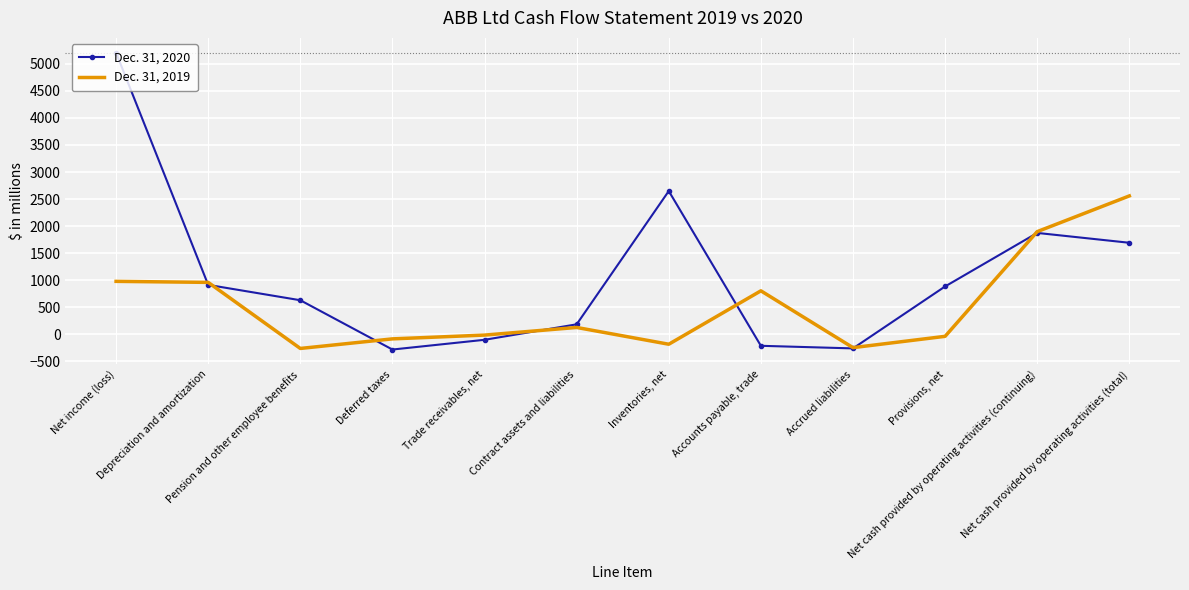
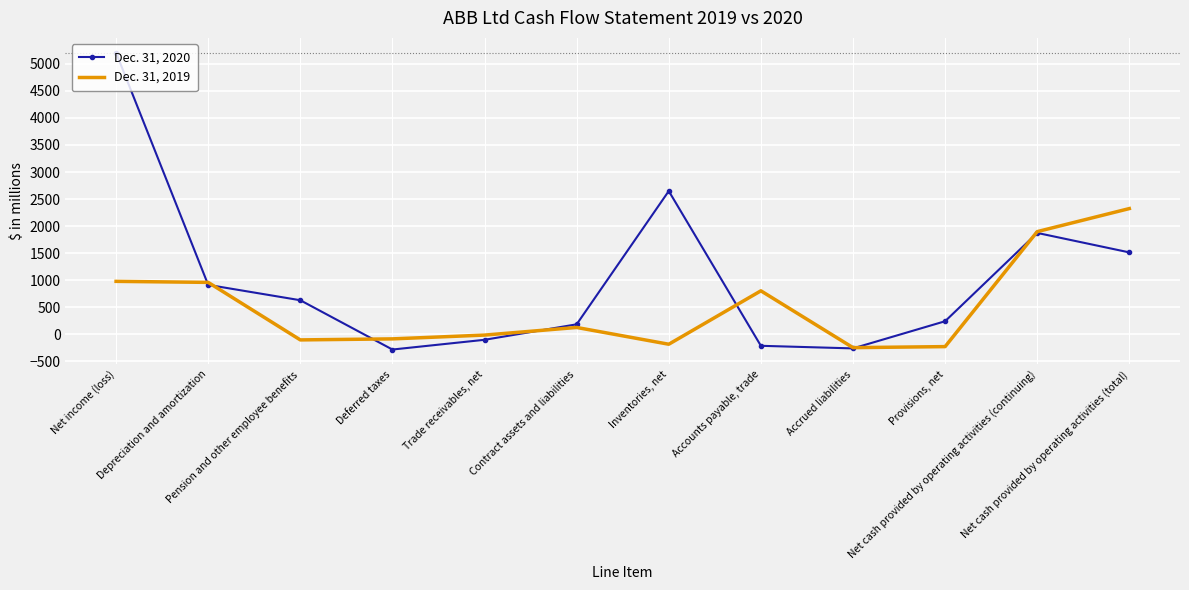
Dec. 31, 2019, Pension and other employee benefits: -300 -> -100
Dec. 31, 2020, Provisions, net: 900 -> 200
Dec. 31, 2019, Provisions, net: 0 -> -200
Dec. 31, 2020, Net cash provided by operating activities (total): 1700 -> 1500
Dec. 31, 2019, Net cash provided by operating activities (total): 2600 -> 2300
